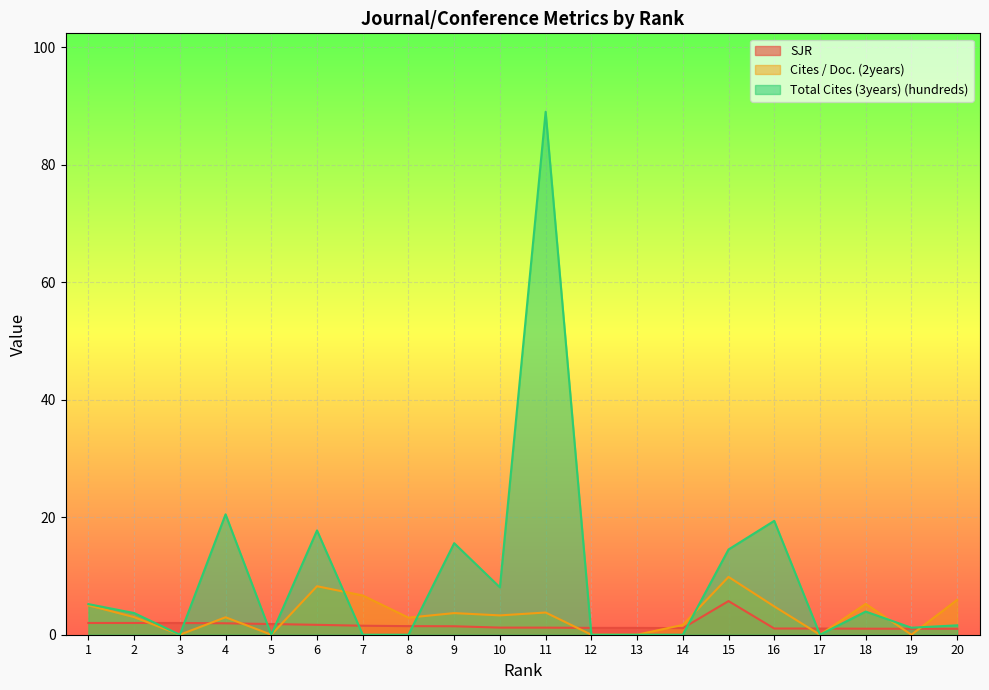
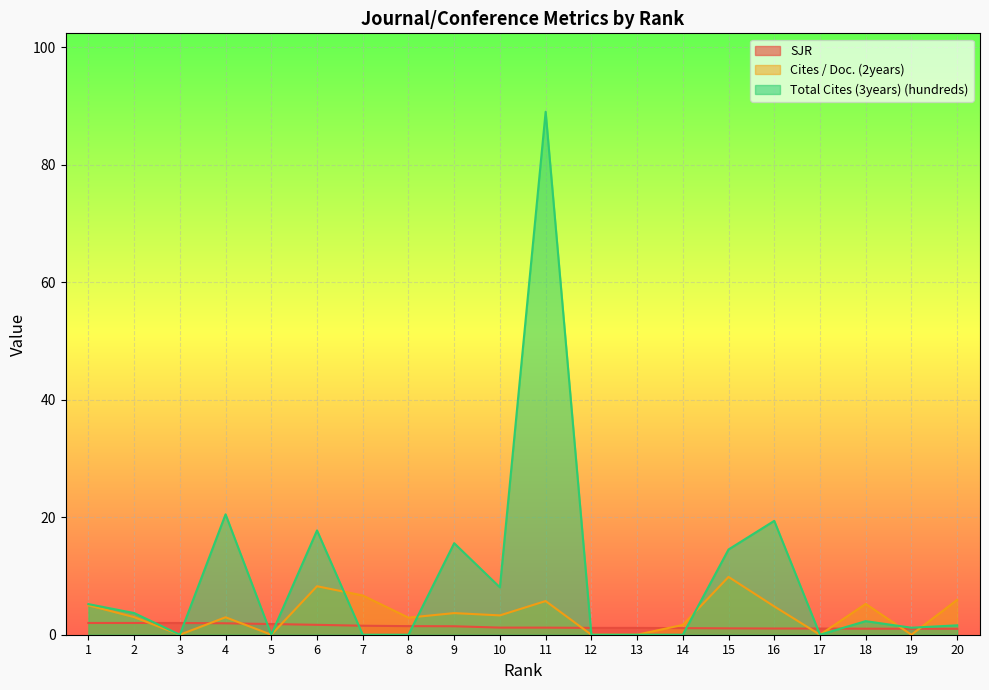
Cites / Doc. (2years), 11: 4 -> 6
SJR, 15: 6 -> 1
Total Cites (3years) (hundreds), 18: 4 -> 2
